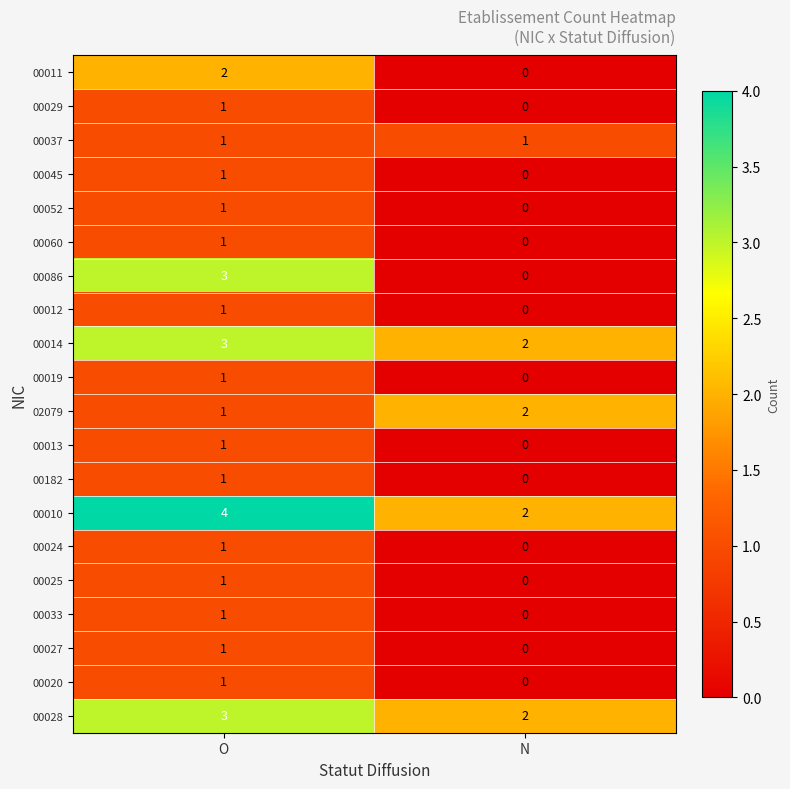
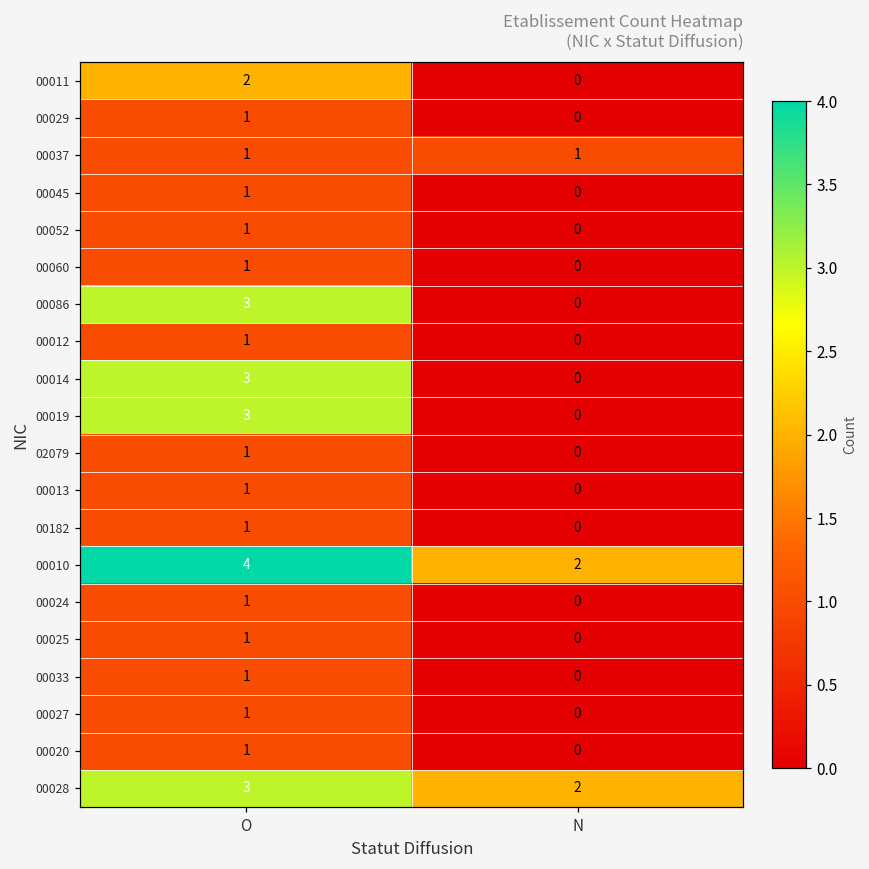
00014, N: 2 -> 0
00019, O: 1 -> 3
02079, N: 2 -> 0
